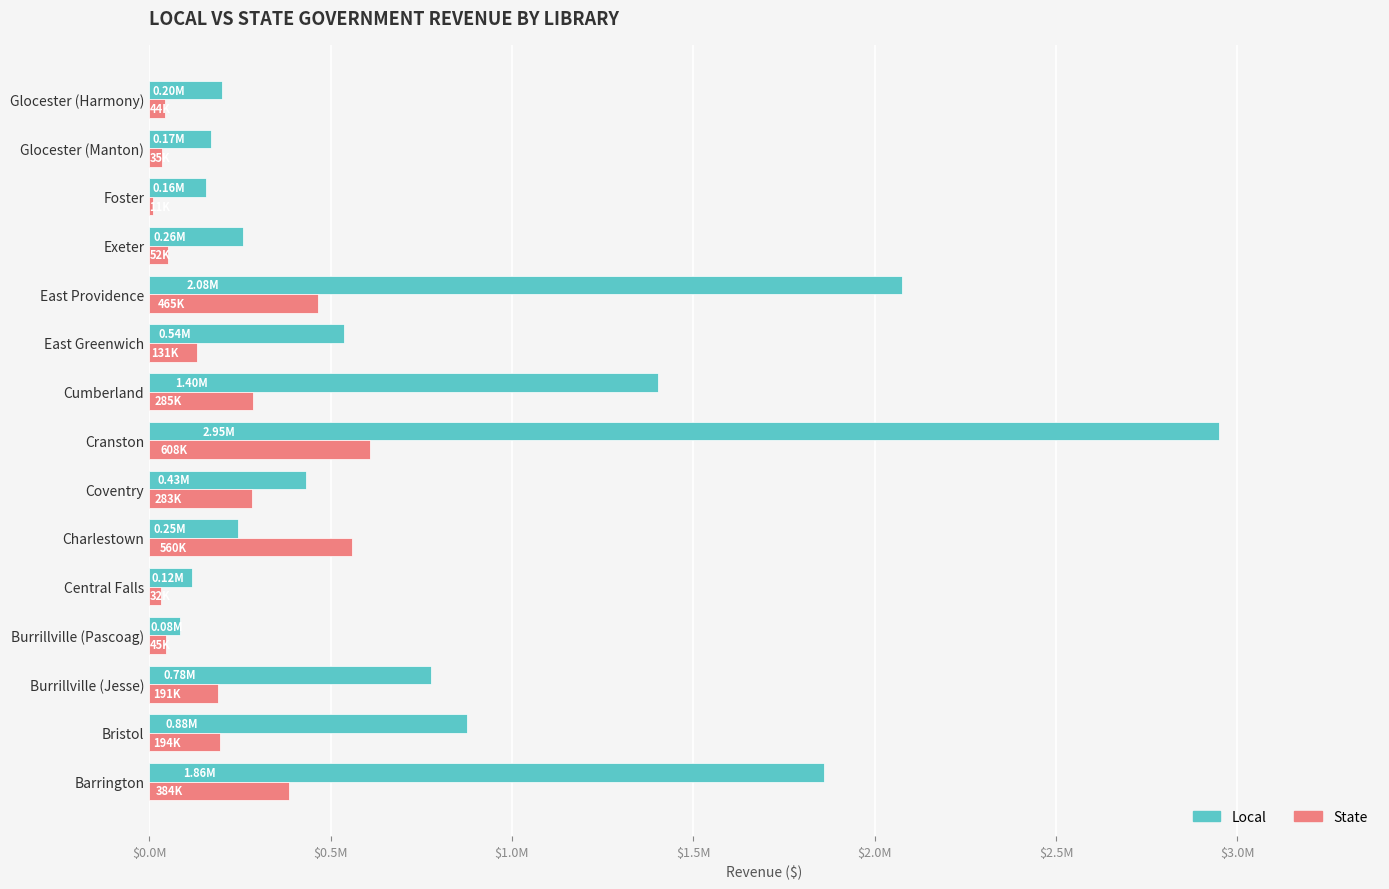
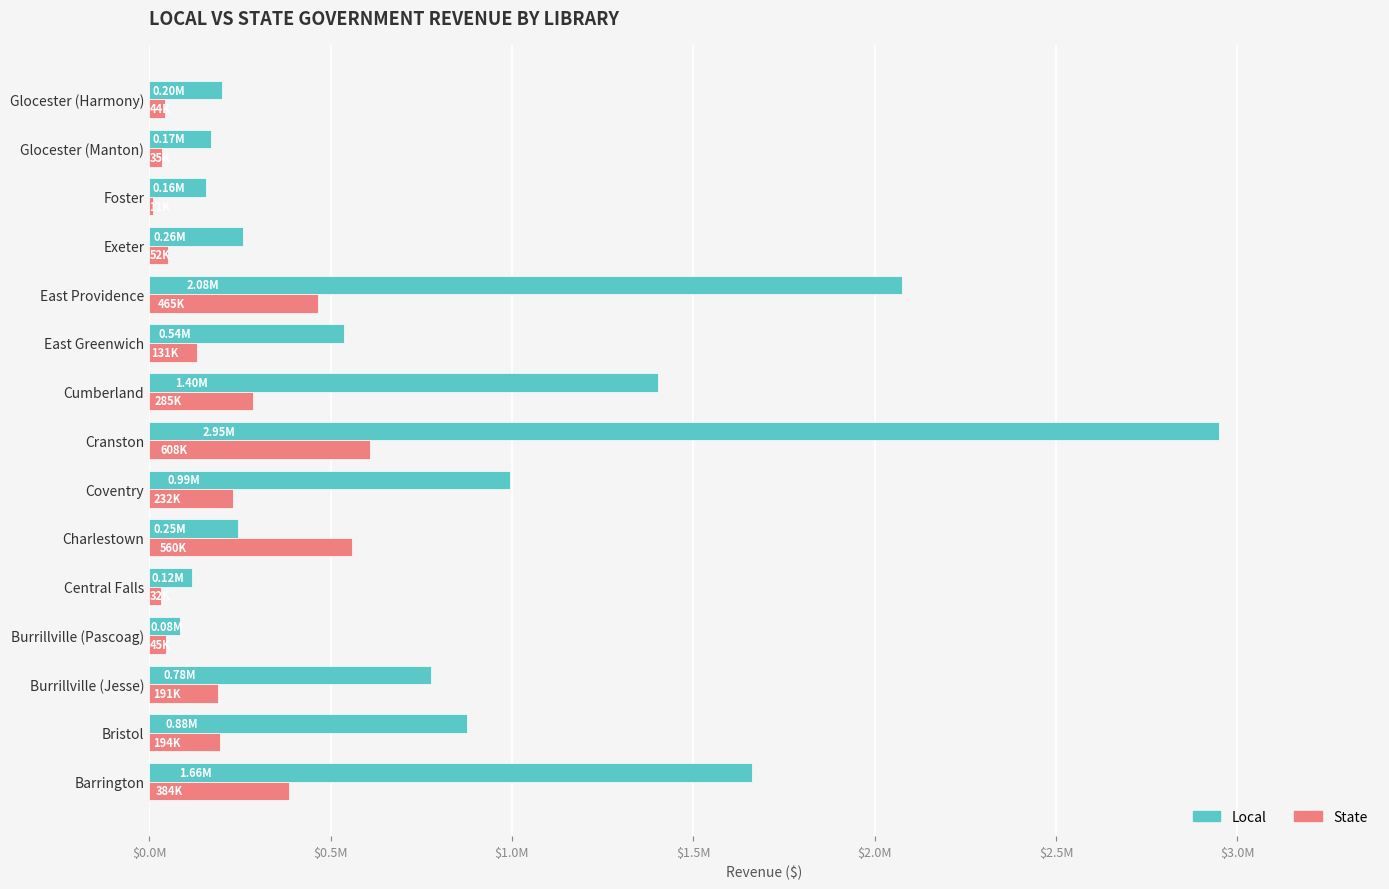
Local, Coventry: 0.43M -> 0.99M
State, Coventry: 283K -> 232K
Local, Barrington: 1.86M -> 1.66M
